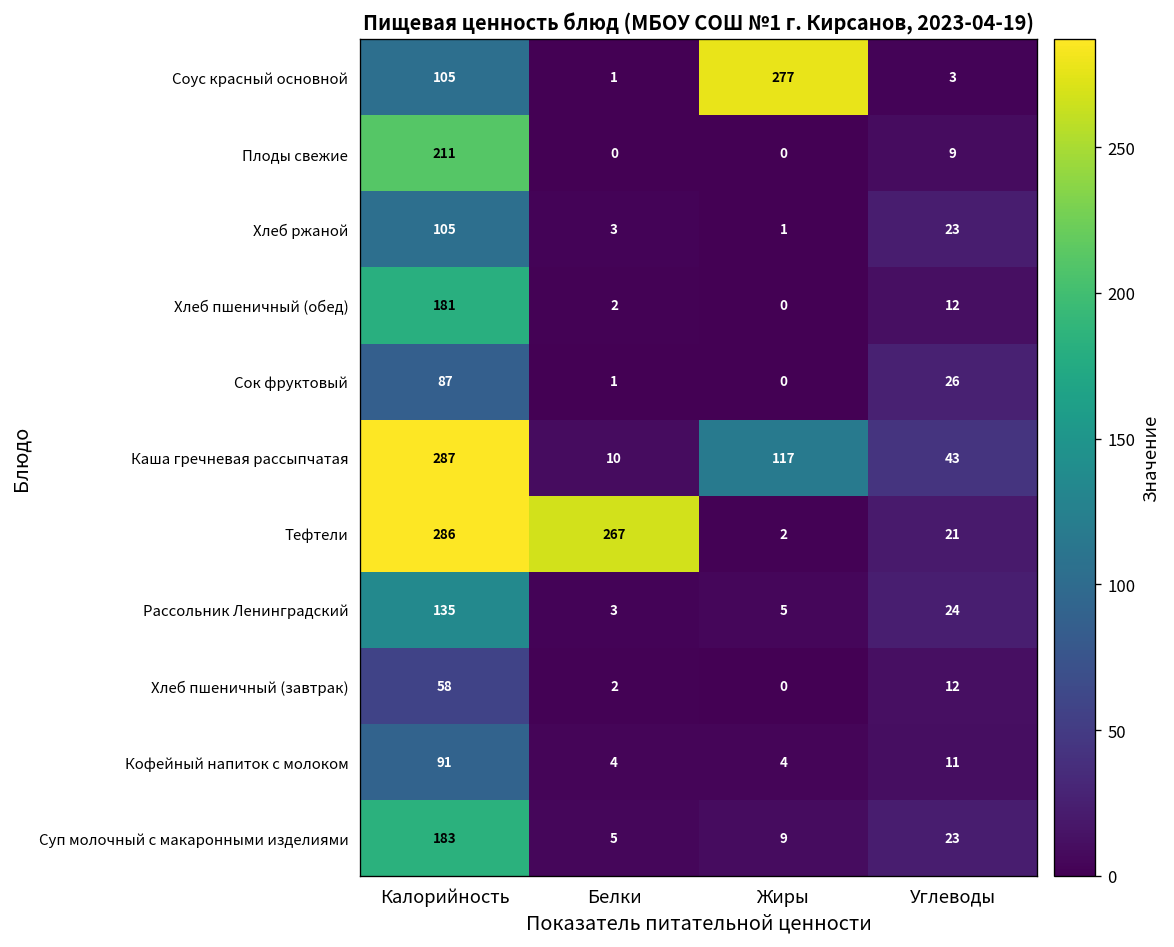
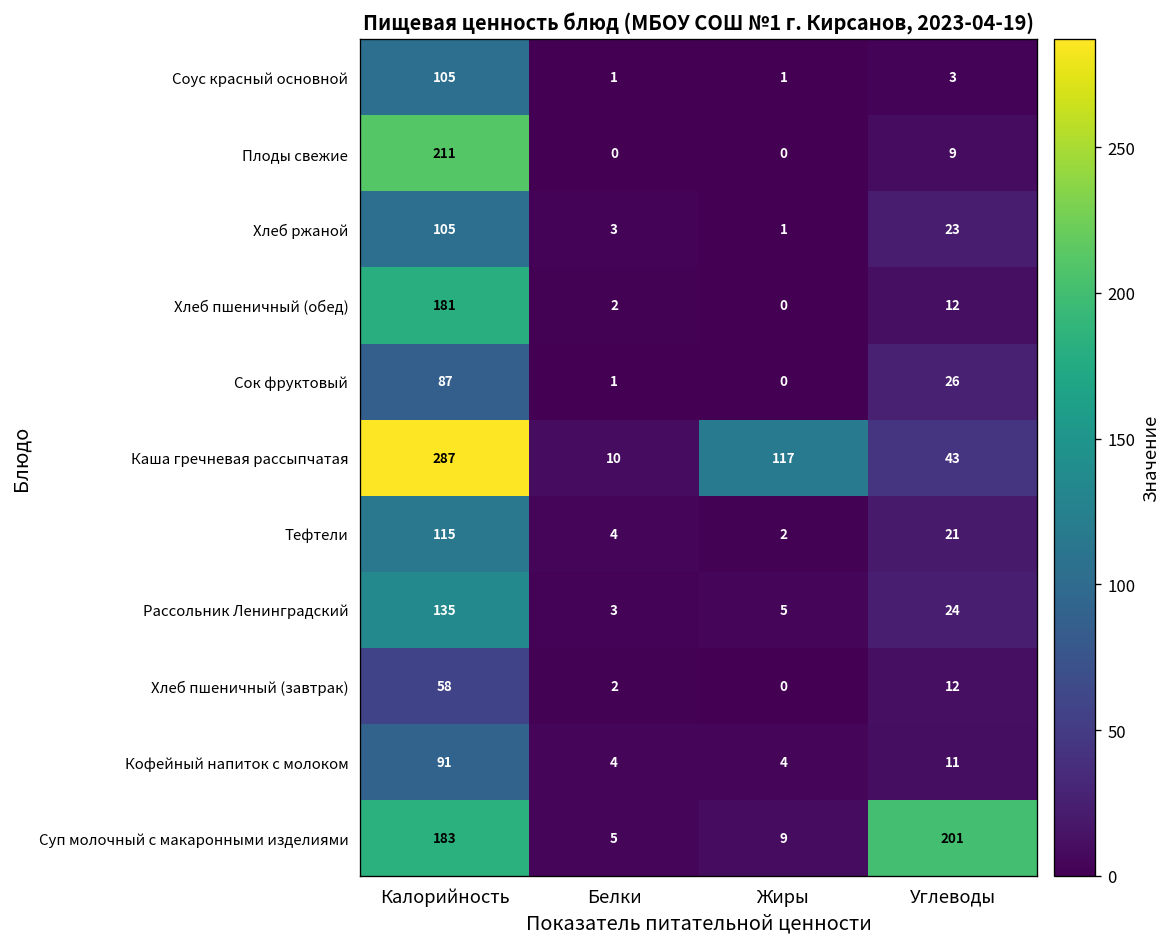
Соус красный основной, Жиры: 277 -> 1
Тефтели, Калорийность: 286 -> 115
Тефтели, Белки: 267 -> 4
Суп молочный с макаронными изделиями, Углеводы: 23 -> 201
